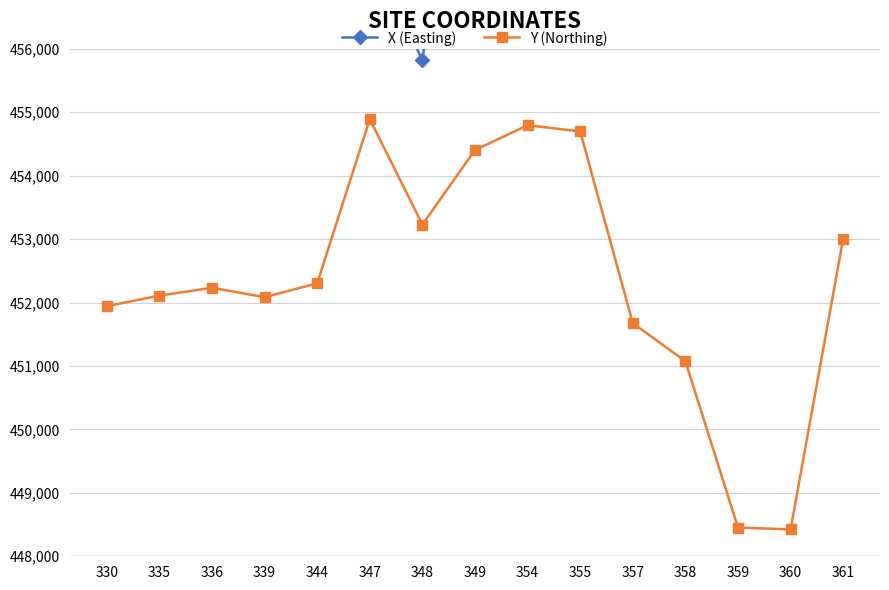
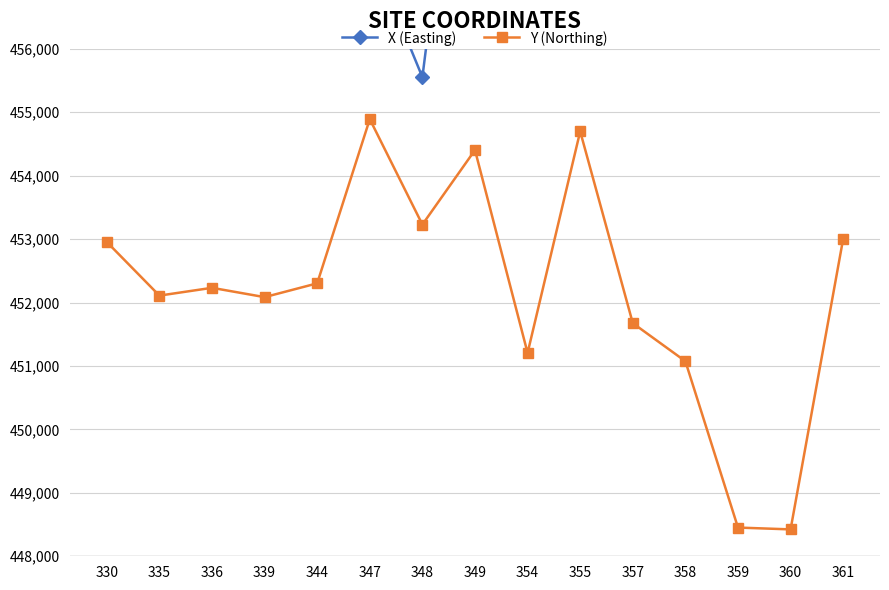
Y (Northing), 330: 451,900 -> 453,000
X (Easting), 348: 455,800 -> 455,600
Y (Northing), 354: 454,800 -> 451,200
